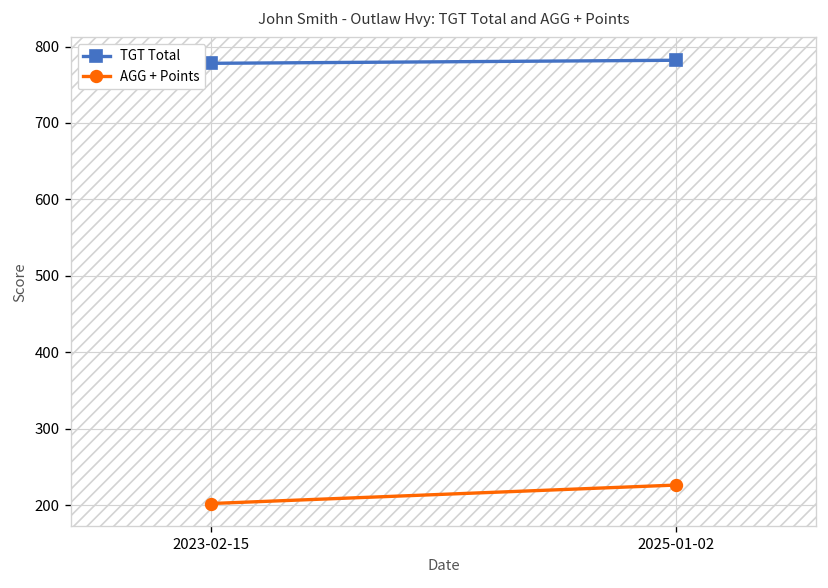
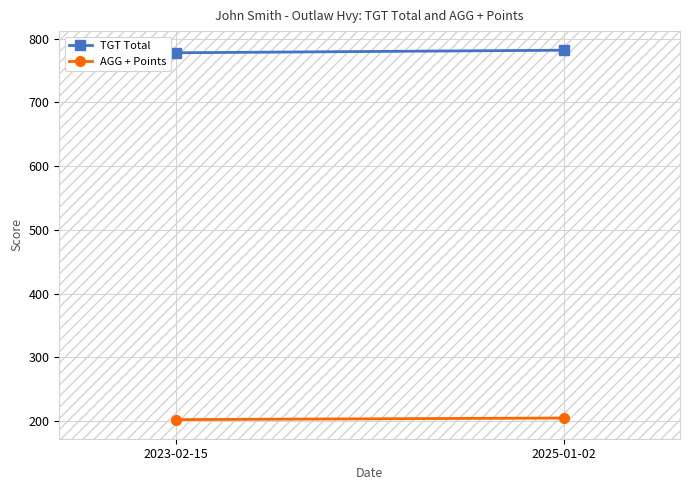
AGG + Points, 2025-01-02: 230 -> 200
